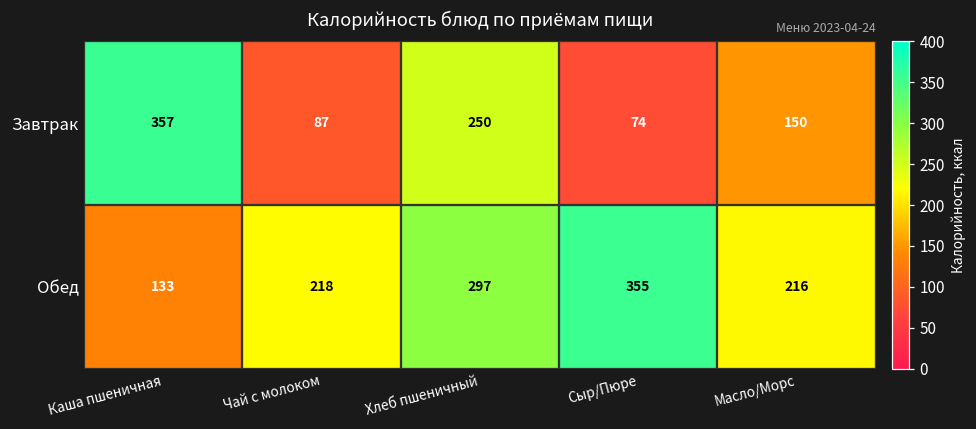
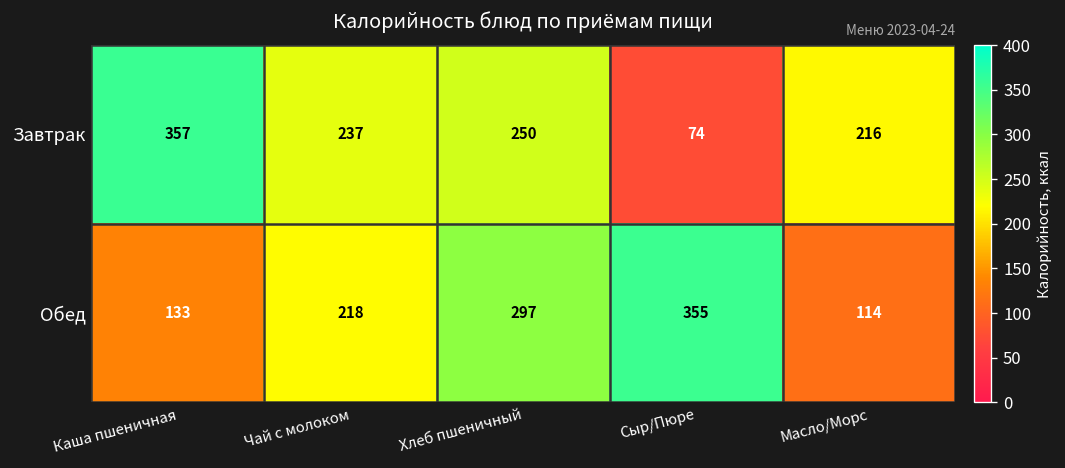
Завтрак, Чай с молоком: 87 -> 237
Завтрак, Масло/Морс: 150 -> 216
Обед, Масло/Морс: 216 -> 114
